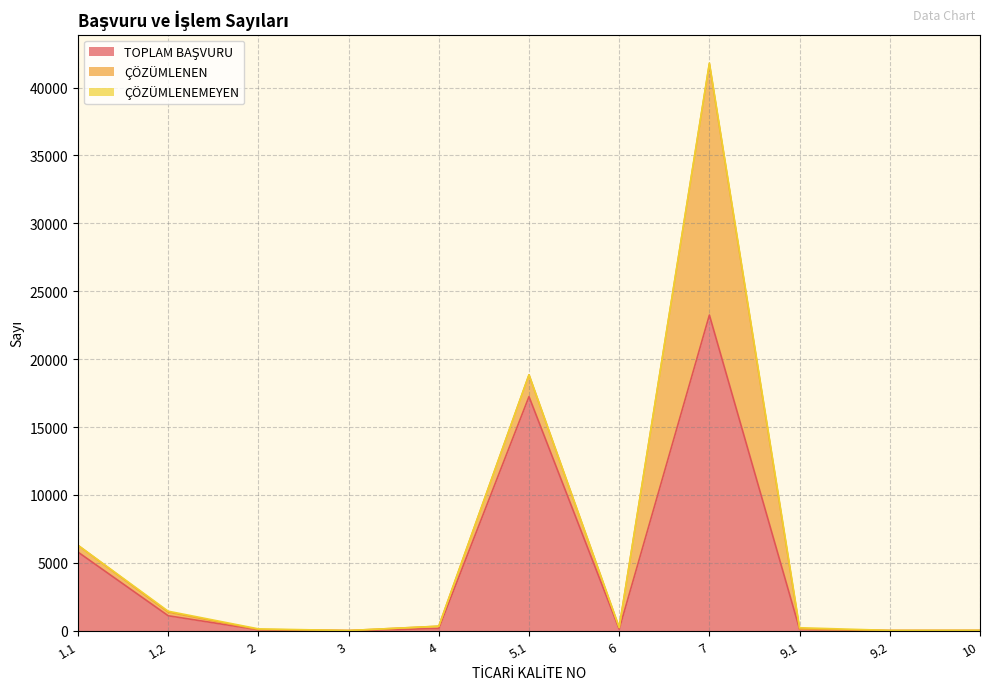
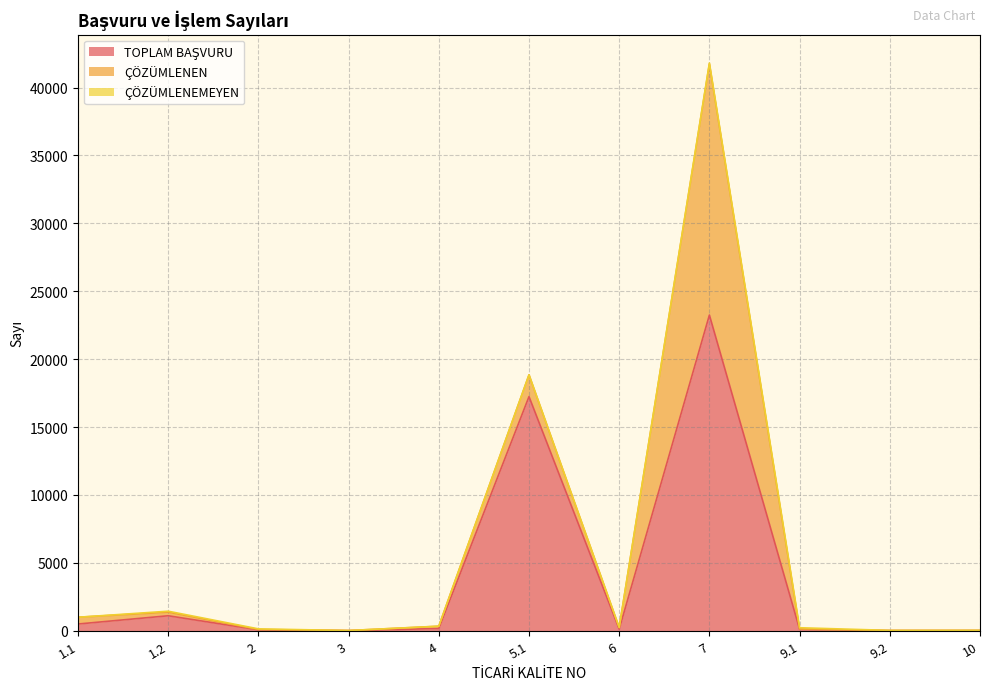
TOPLAM BAŞVURU, 1.1: 5800 -> 500
